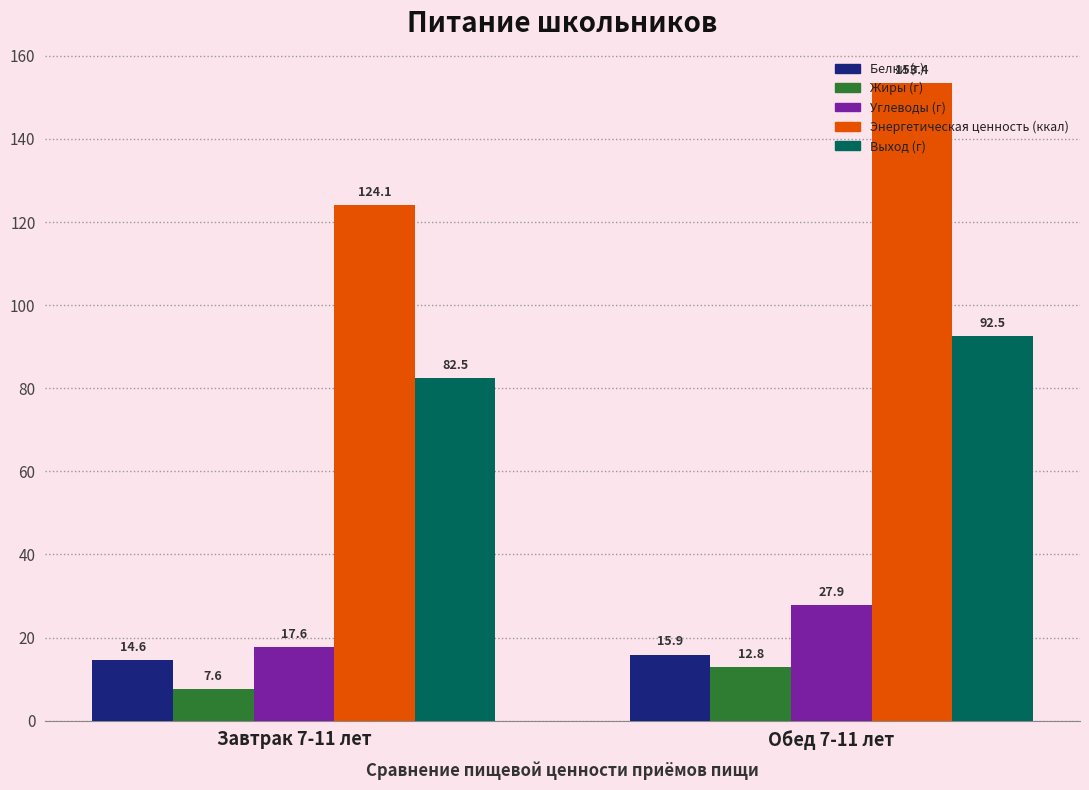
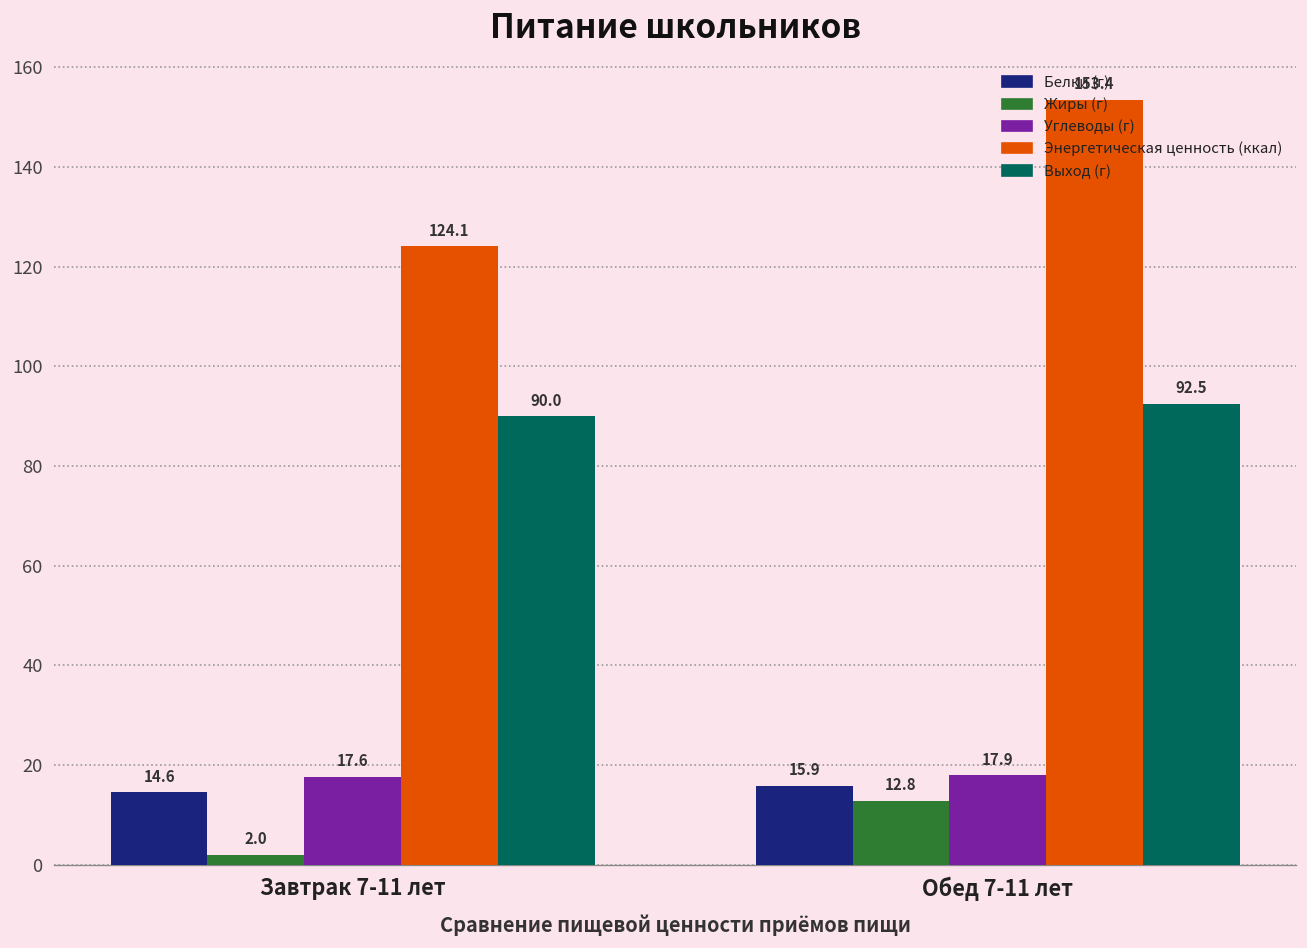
Жиры (г), Завтрак 7-11 лет: 7.6 -> 2.0
Выход (г), Завтрак 7-11 лет: 82.5 -> 90.0
Углеводы (г), Обед 7-11 лет: 27.9 -> 17.9
